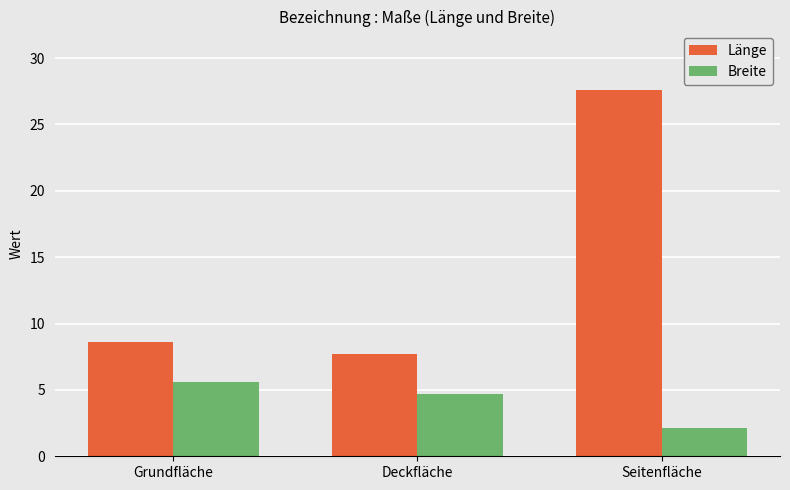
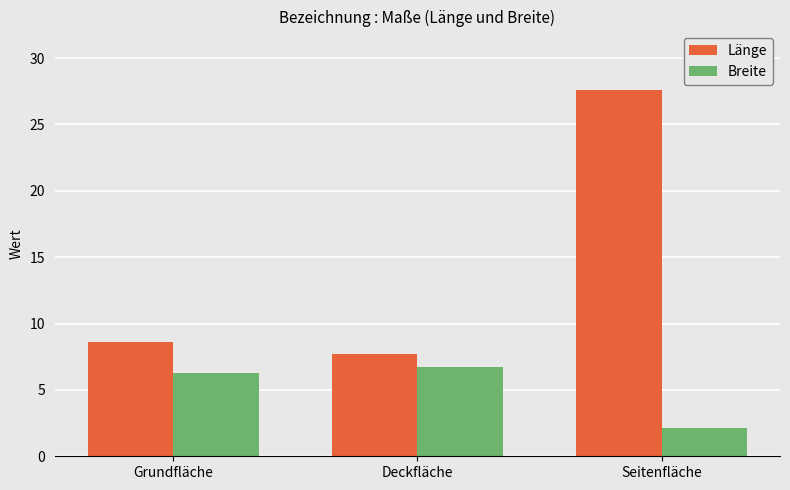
Breite, Grundfläche: 5.6 -> 6.3
Breite, Deckfläche: 4.7 -> 6.7
